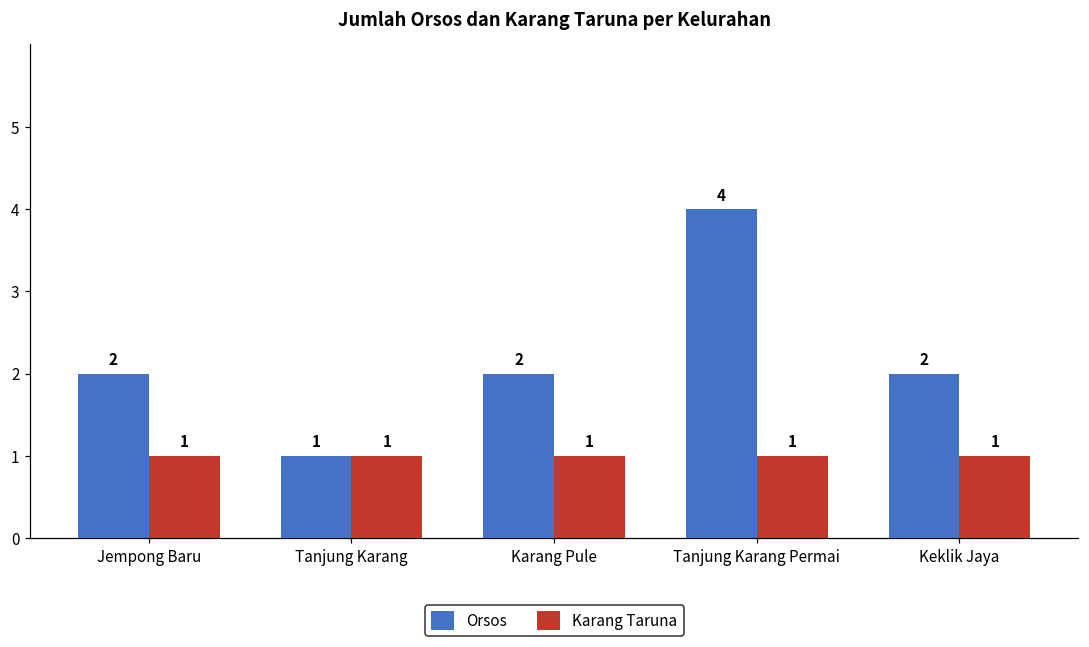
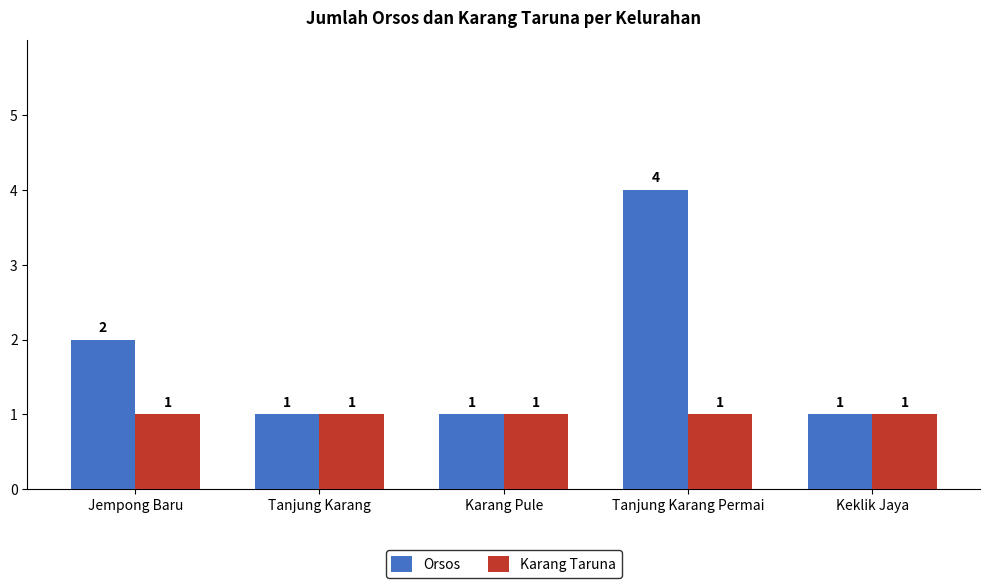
Orsos, Karang Pule: 2 -> 1
Orsos, Keklik Jaya: 2 -> 1
